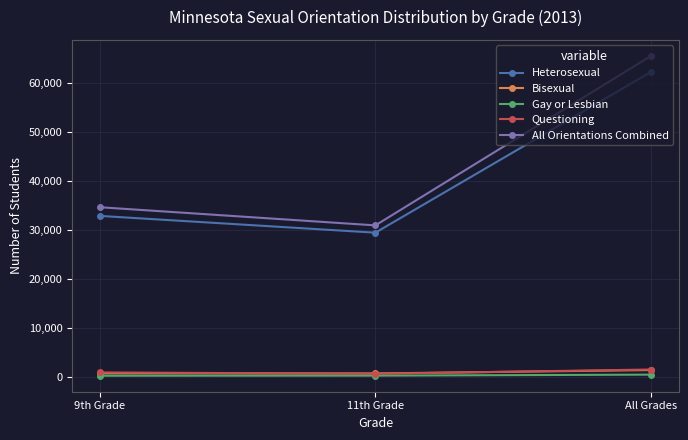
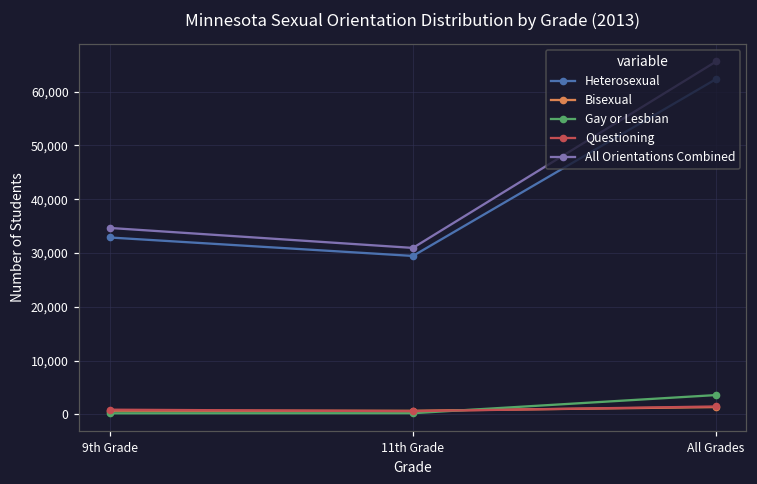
Gay or Lesbian, All Grades: 0 -> 4,000
